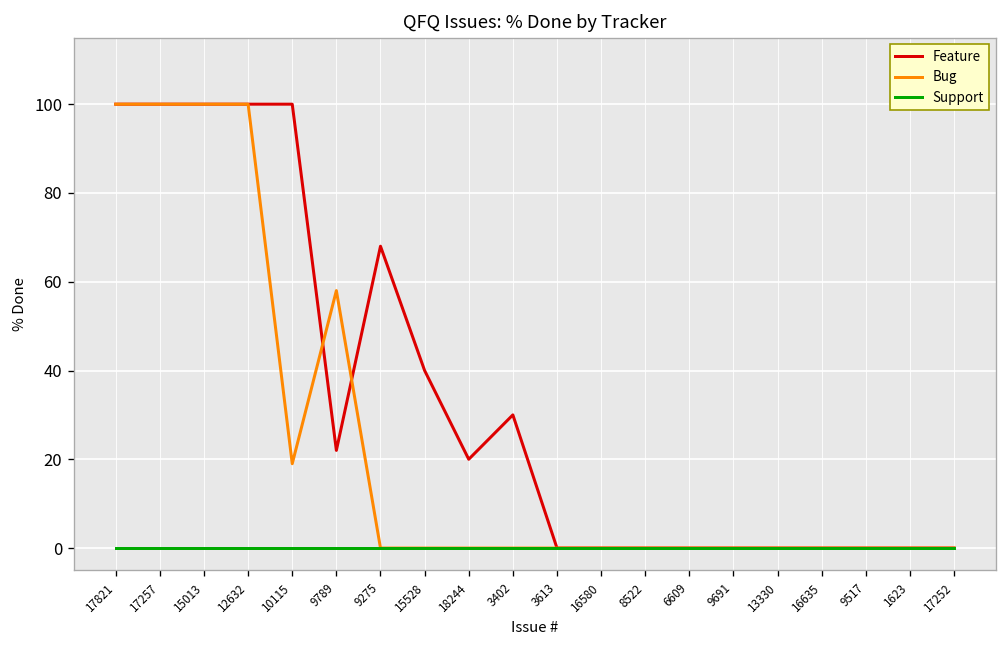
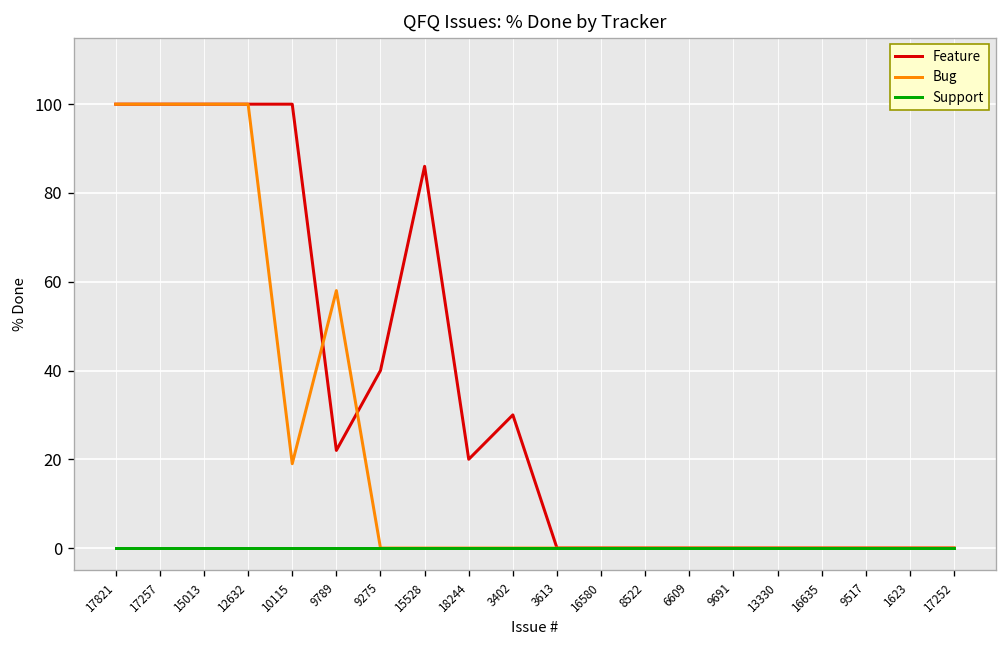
Feature, 9275: 68 -> 40
Feature, 15528: 40 -> 86
